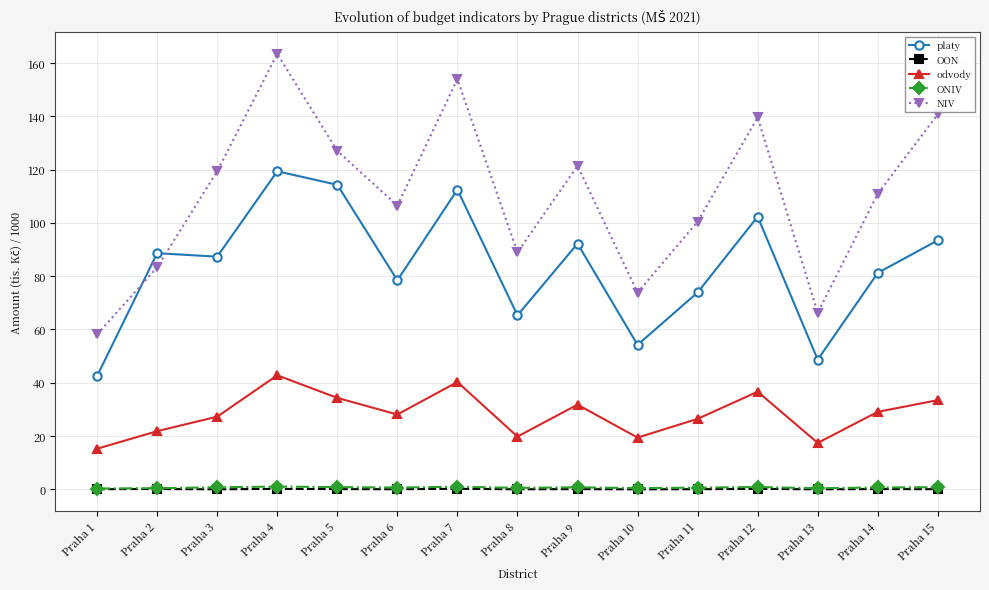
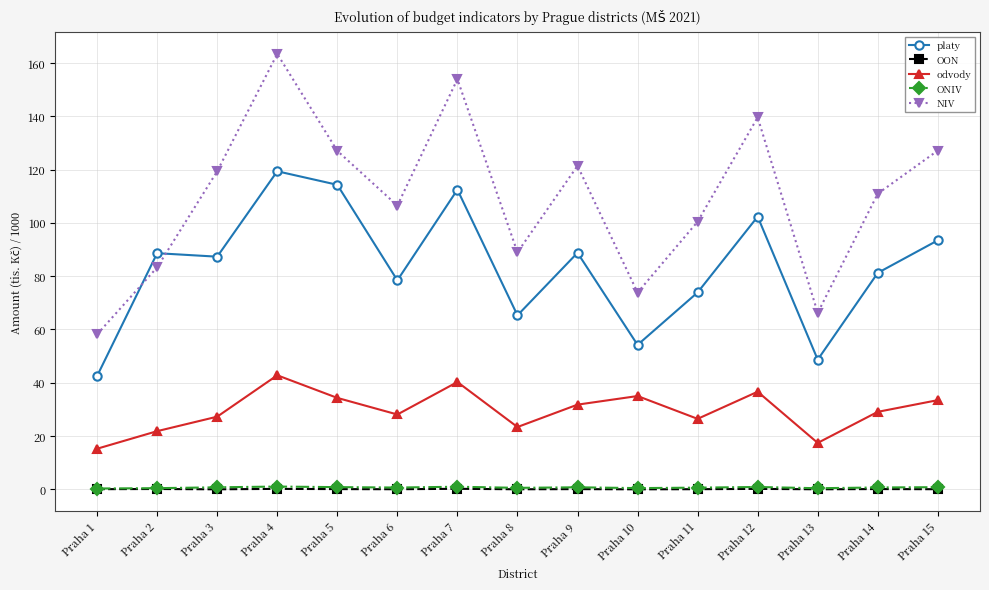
odvody, Praha 8: 20 -> 23
platy, Praha 9: 92 -> 89
odvody, Praha 10: 19 -> 35
NIV, Praha 15: 141 -> 127
